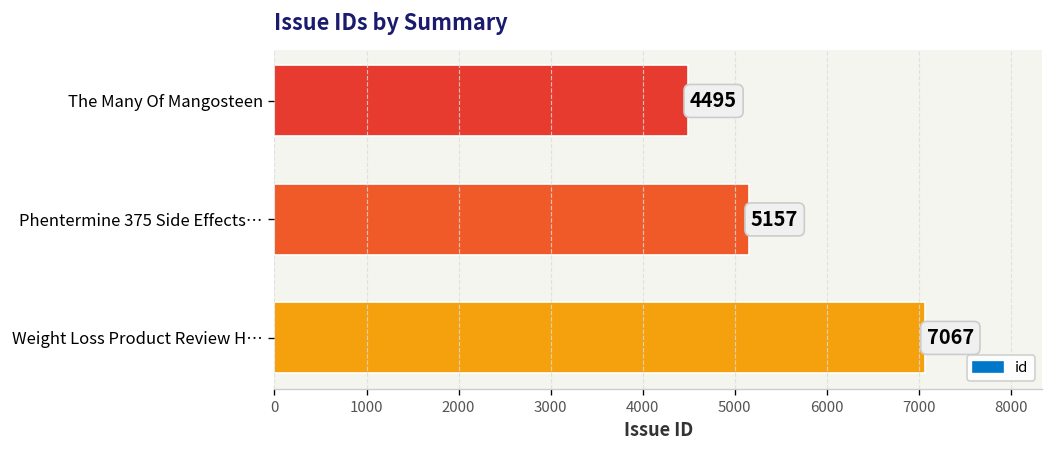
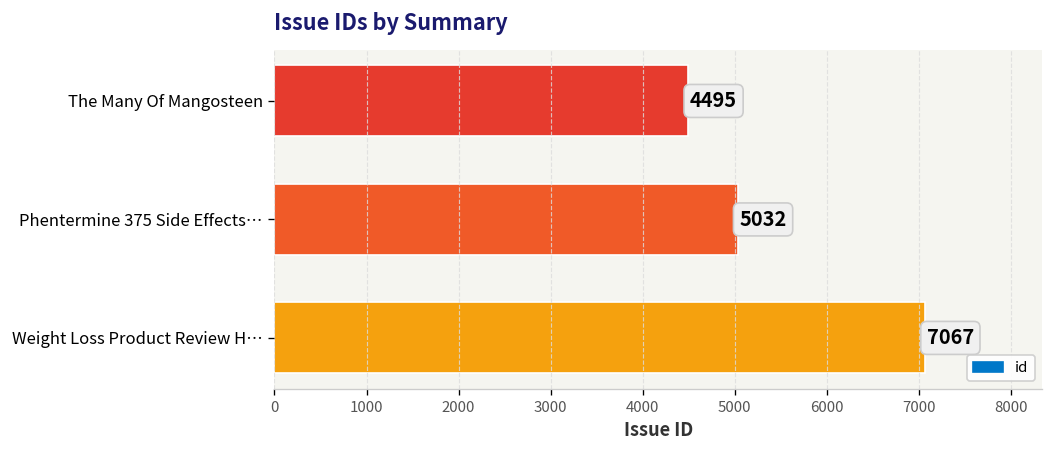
Phentermine 375 Side Effects…: 5157 -> 5032
